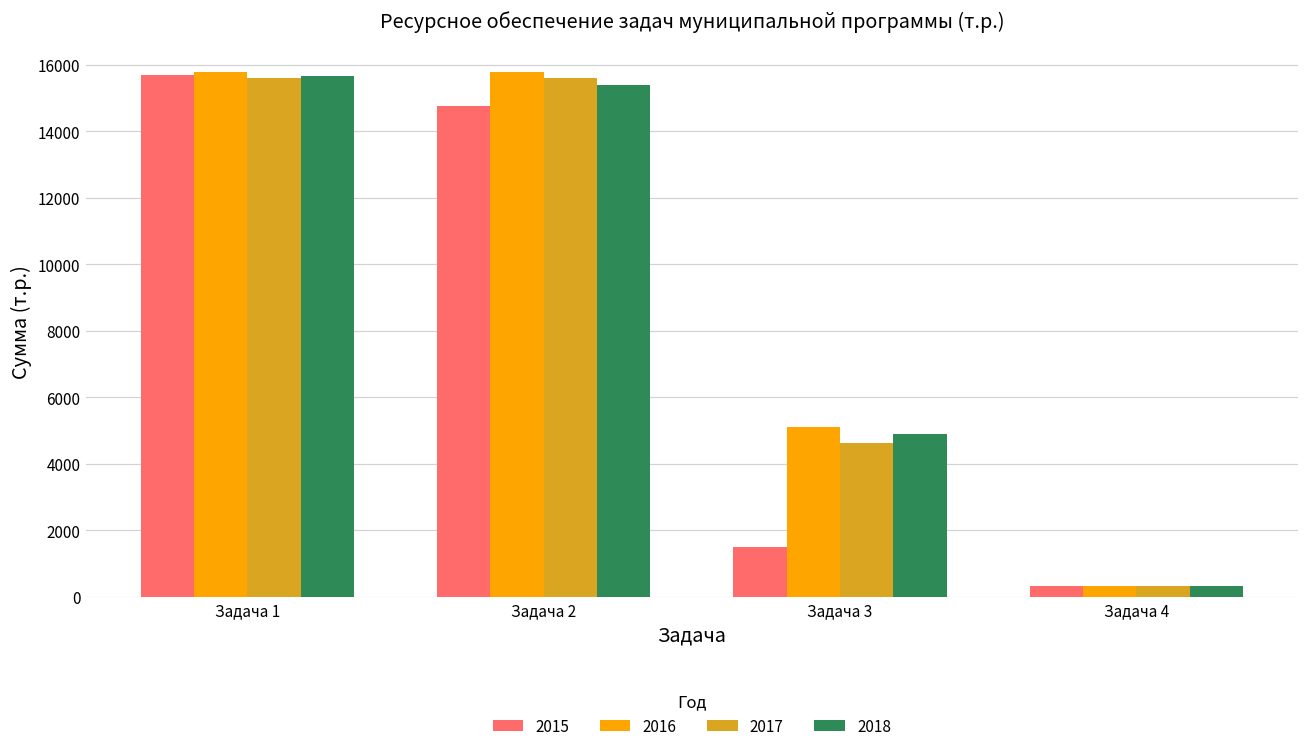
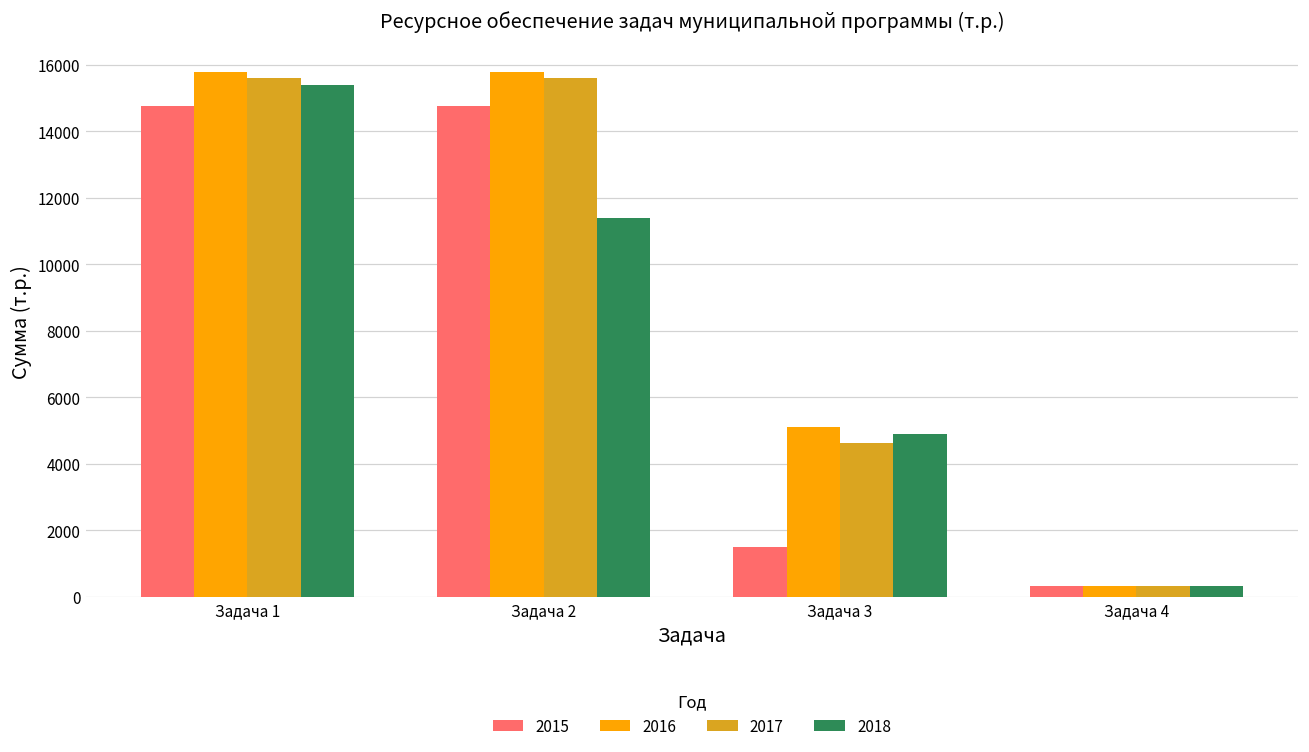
2015, Задача 1: 15700 -> 14800
2018, Задача 1: 15700 -> 15400
2018, Задача 2: 15400 -> 11400
